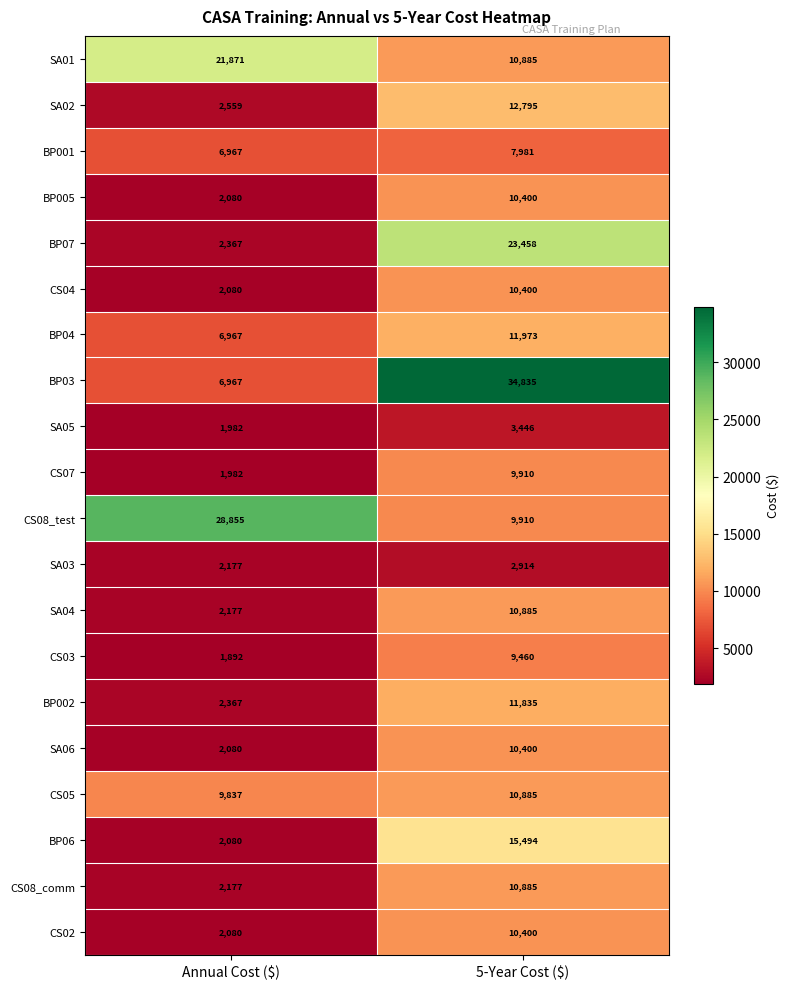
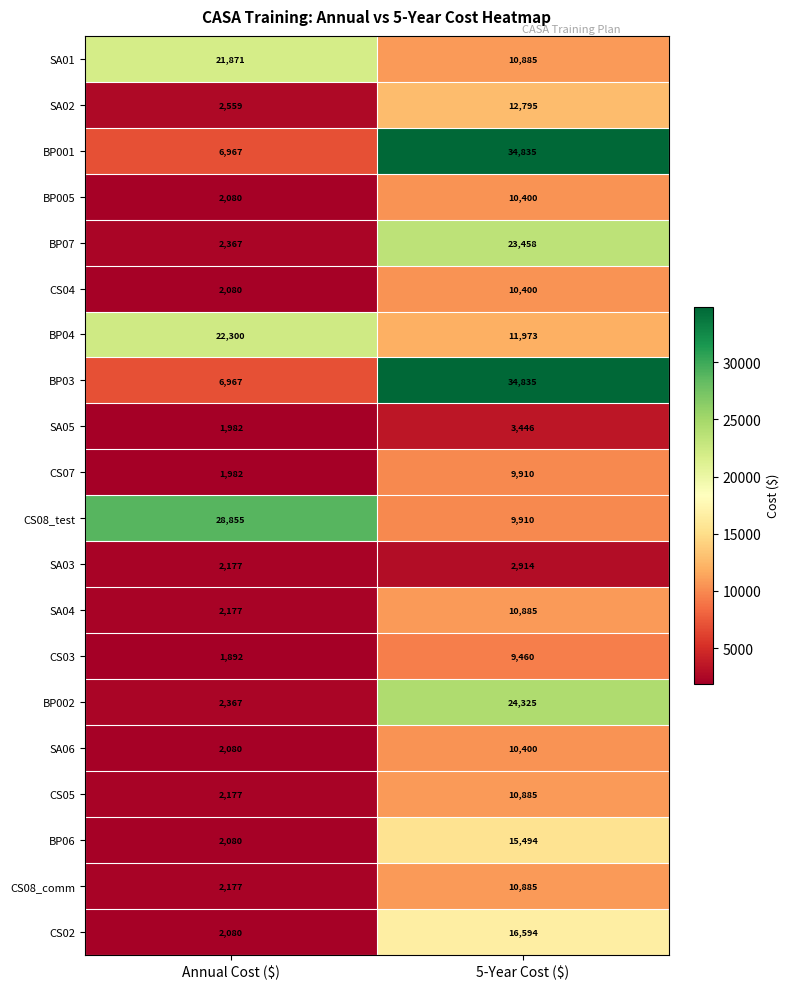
BP001, 5-Year Cost ($): 7,981 -> 34,835
BP04, Annual Cost ($): 6,967 -> 22,300
BP002, 5-Year Cost ($): 11,835 -> 24,325
CS05, Annual Cost ($): 9,837 -> 2,177
CS02, 5-Year Cost ($): 10,400 -> 16,594
